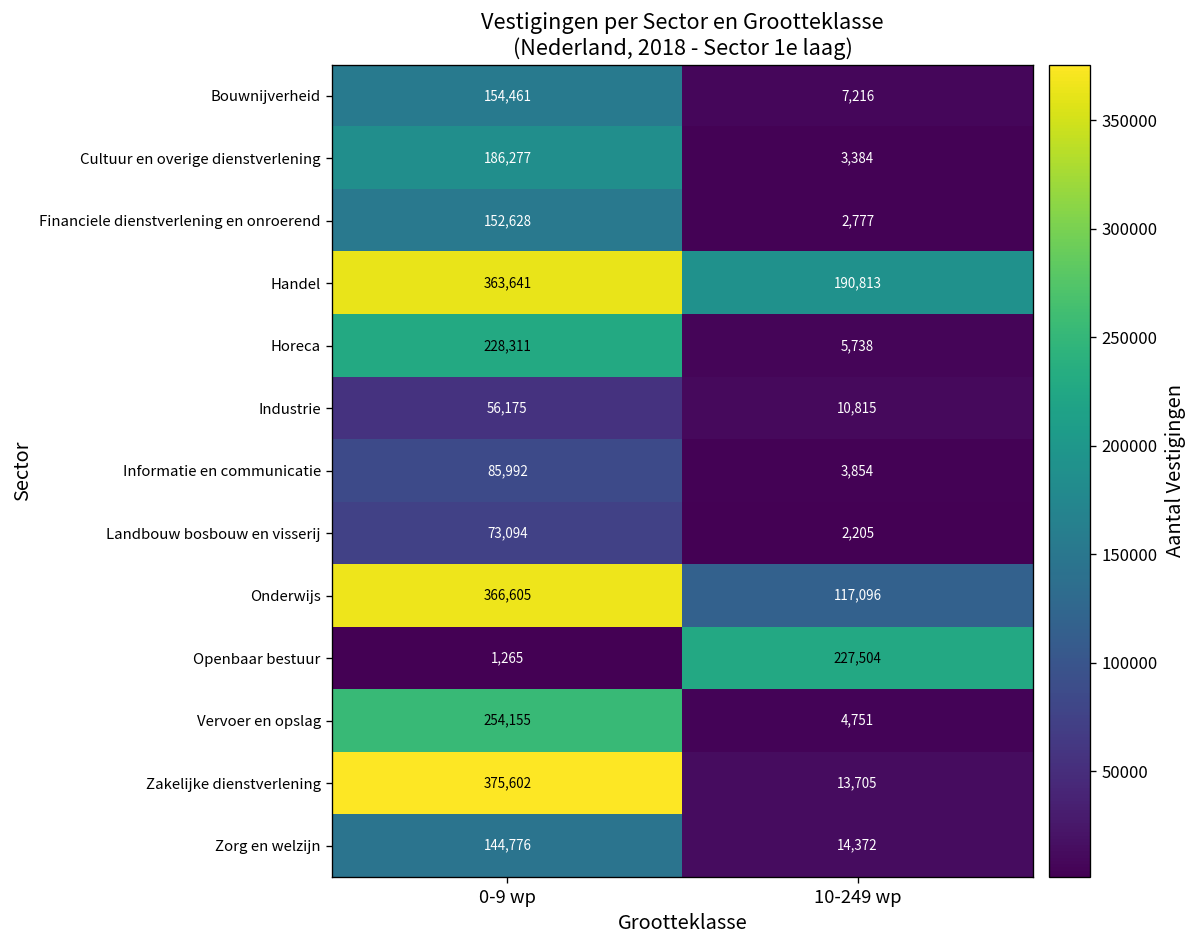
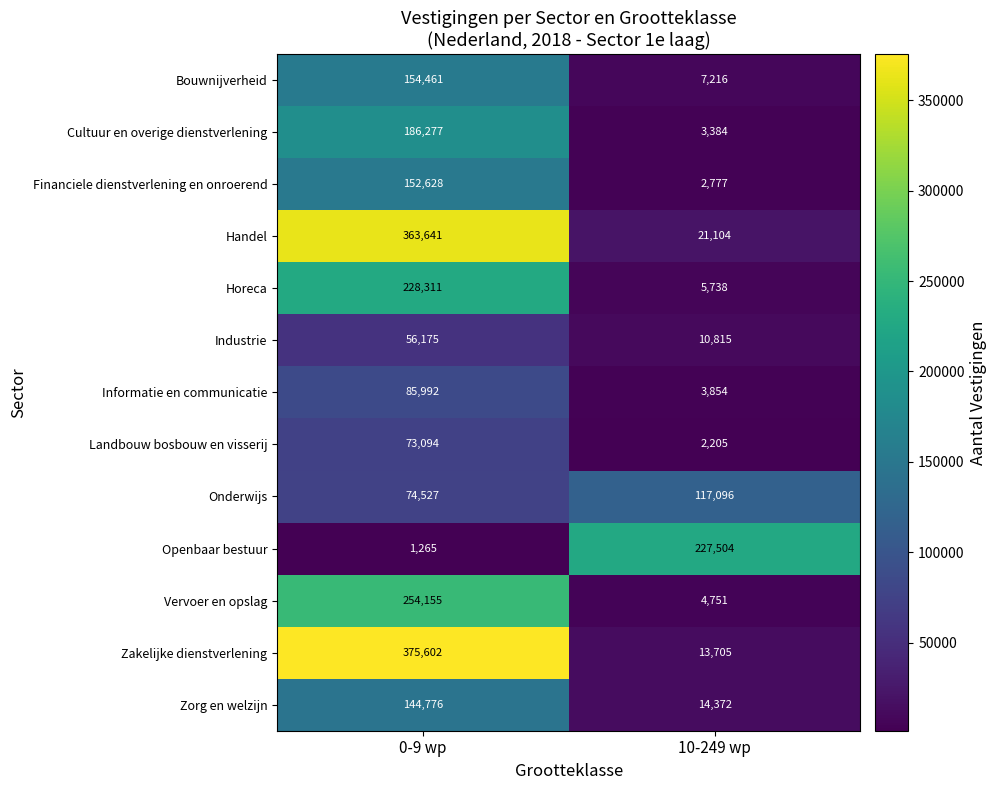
Handel, 10-249 wp: 190,813 -> 21,104
Onderwijs, 0-9 wp: 366,605 -> 74,527
